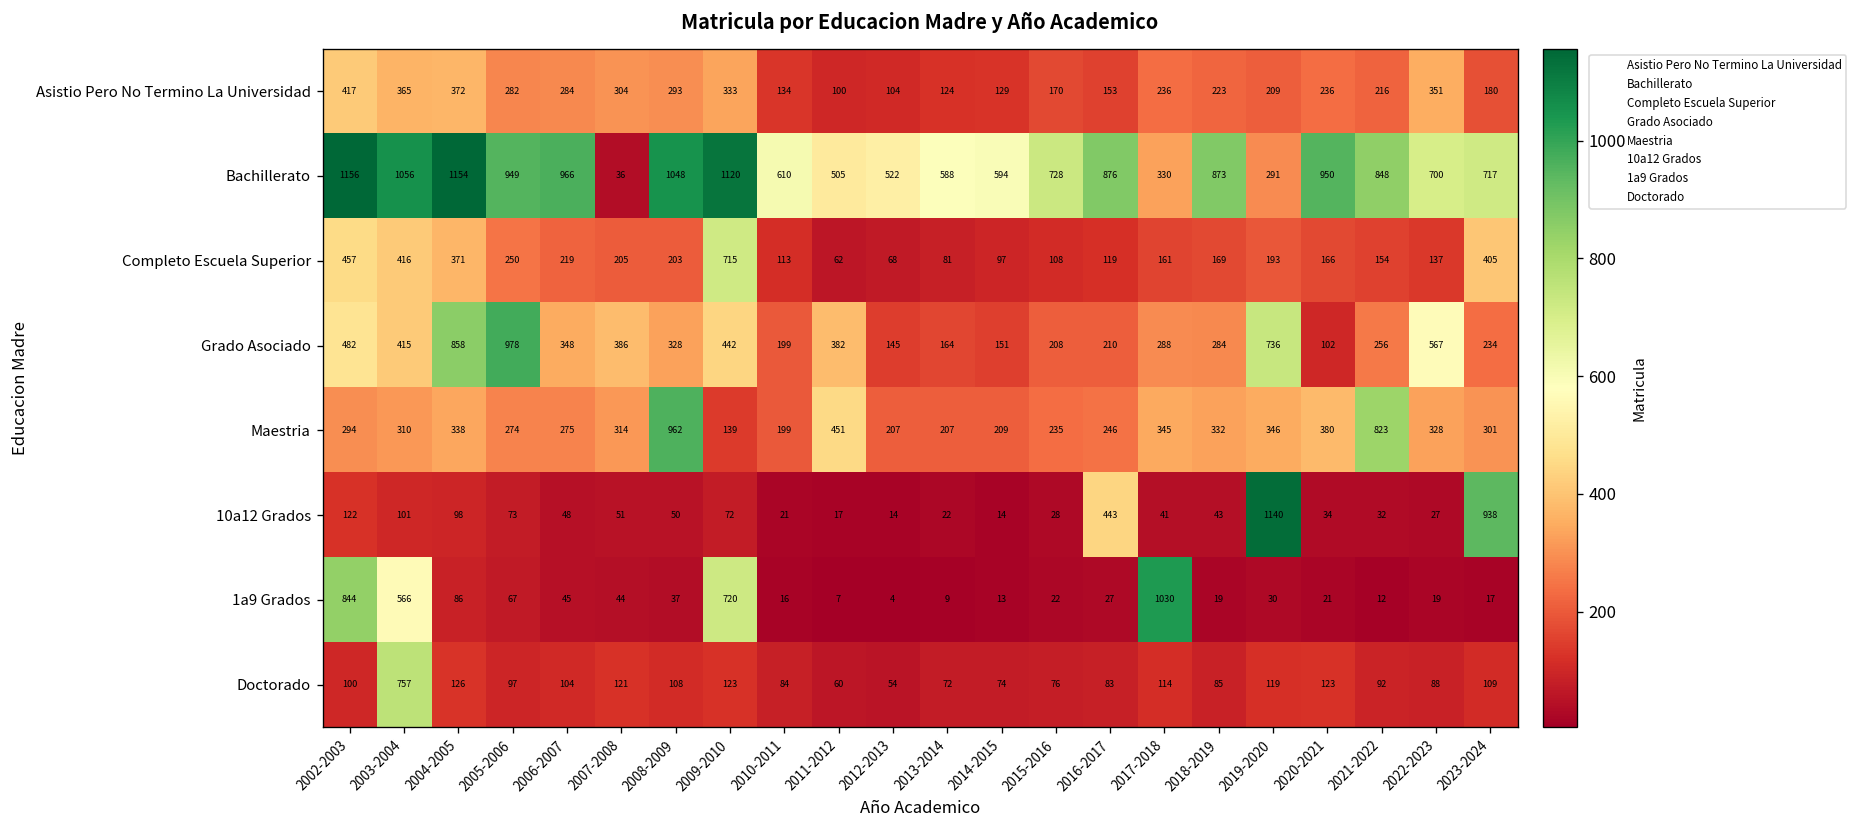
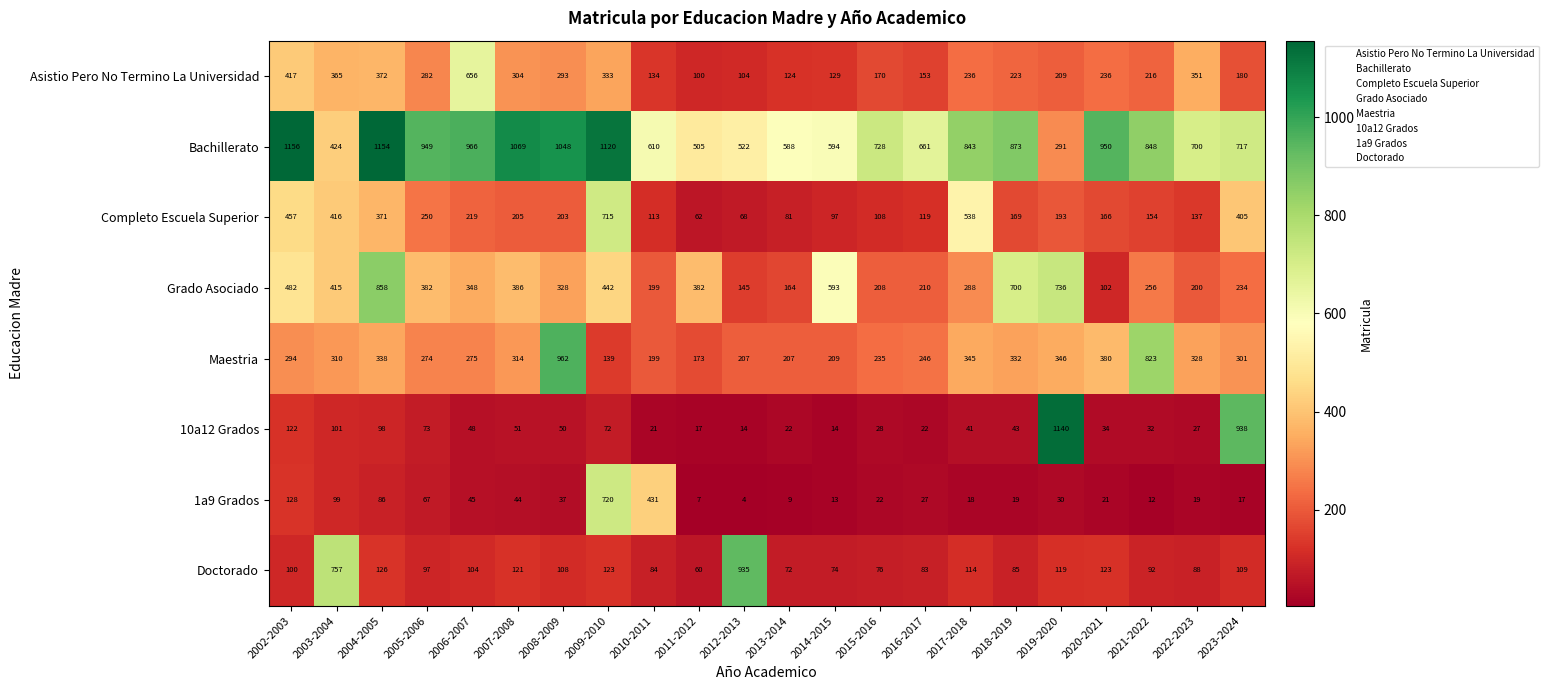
Asistio Pero No Termino La Universidad, 2006-2007: 284 -> 656
Bachillerato, 2003-2004: 1056 -> 424
Bachillerato, 2007-2008: 36 -> 1069
Bachillerato, 2016-2017: 876 -> 661
Bachillerato, 2017-2018: 330 -> 843
Completo Escuela Superior, 2017-2018: 161 -> 538
Grado Asociado, 2005-2006: 978 -> 382
Grado Asociado, 2014-2015: 151 -> 593
Grado Asociado, 2018-2019: 284 -> 700
Grado Asociado, 2022-2023: 567 -> 200
Maestria, 2011-2012: 451 -> 173
10a12 Grados, 2016-2017: 443 -> 22
1a9 Grados, 2002-2003: 844 -> 128
1a9 Grados, 2003-2004: 566 -> 99
1a9 Grados, 2010-2011: 16 -> 431
1a9 Grados, 2017-2018: 1030 -> 18
Doctorado, 2012-2013: 54 -> 935
